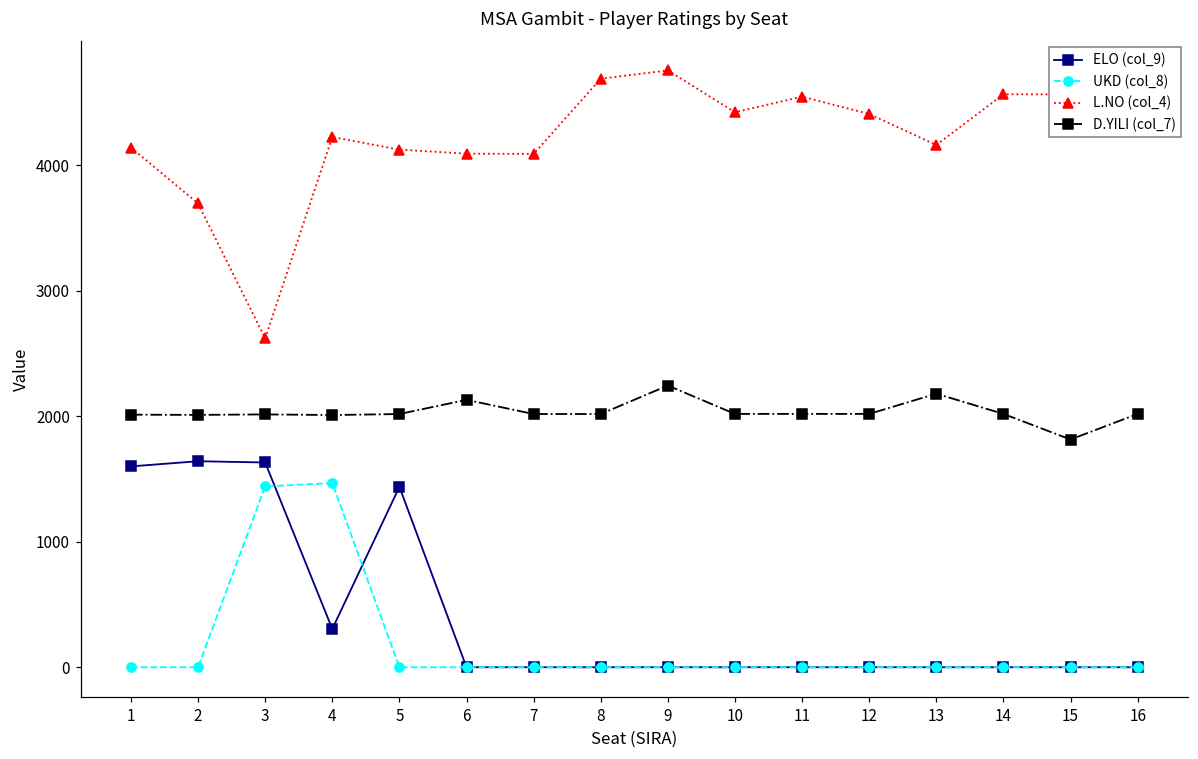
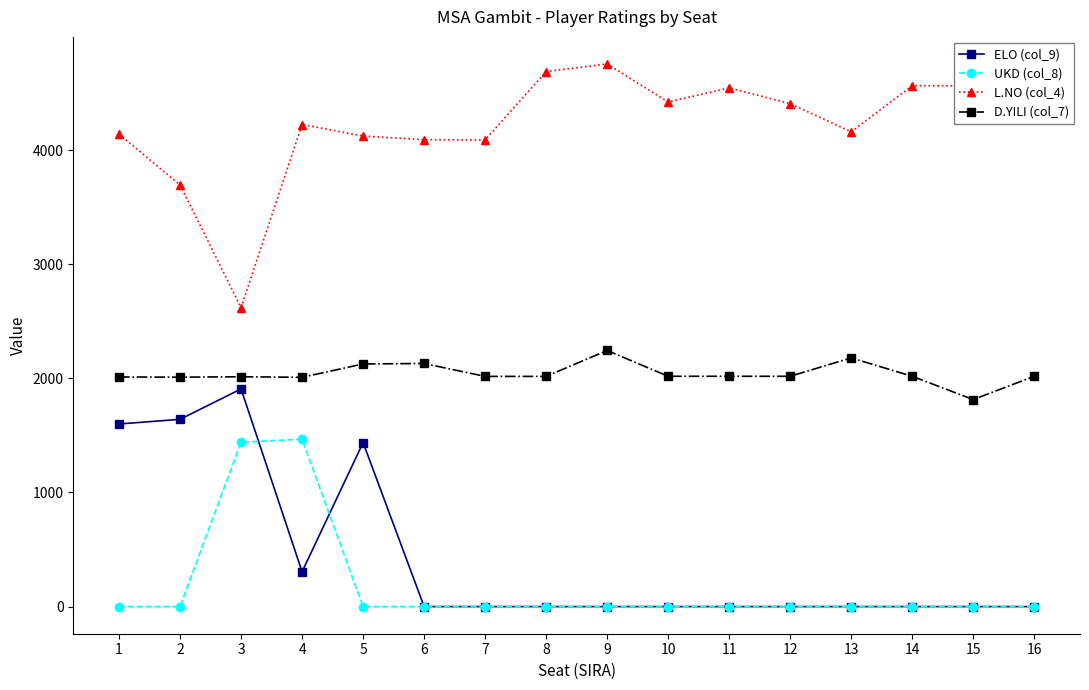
ELO (col_9), 3: 1630 -> 1910
D.YILI (col_7), 5: 2020 -> 2130
